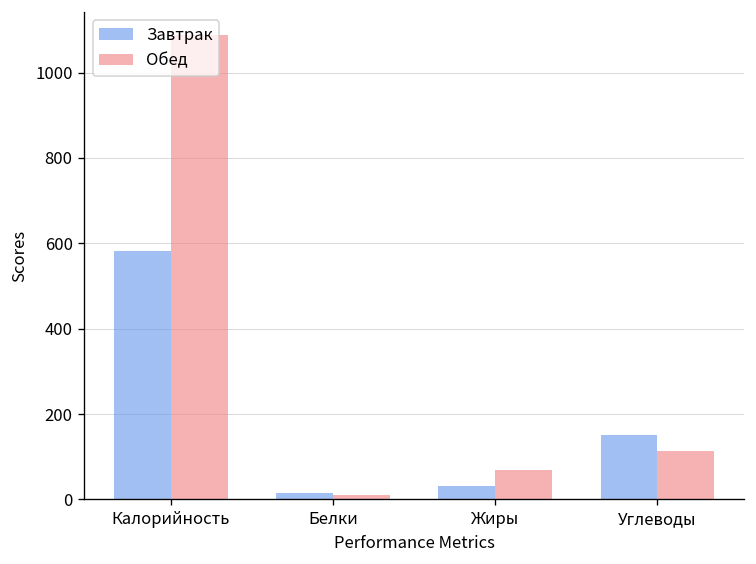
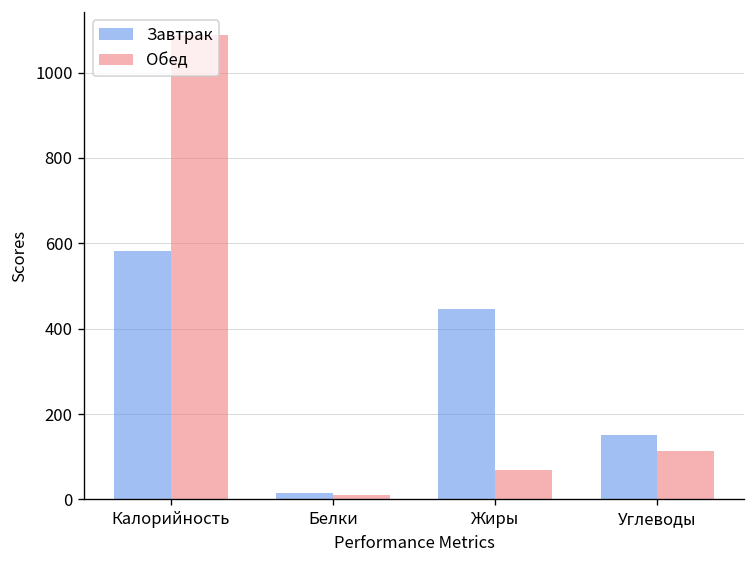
Завтрак, Жиры: 30 -> 450
